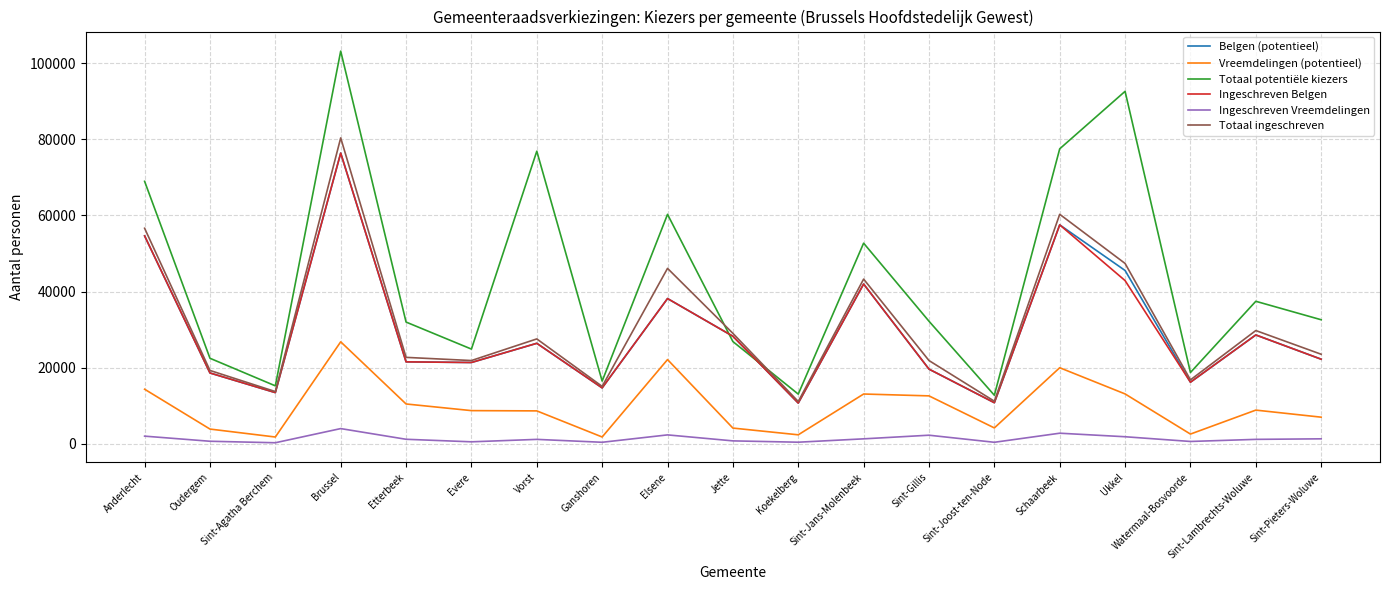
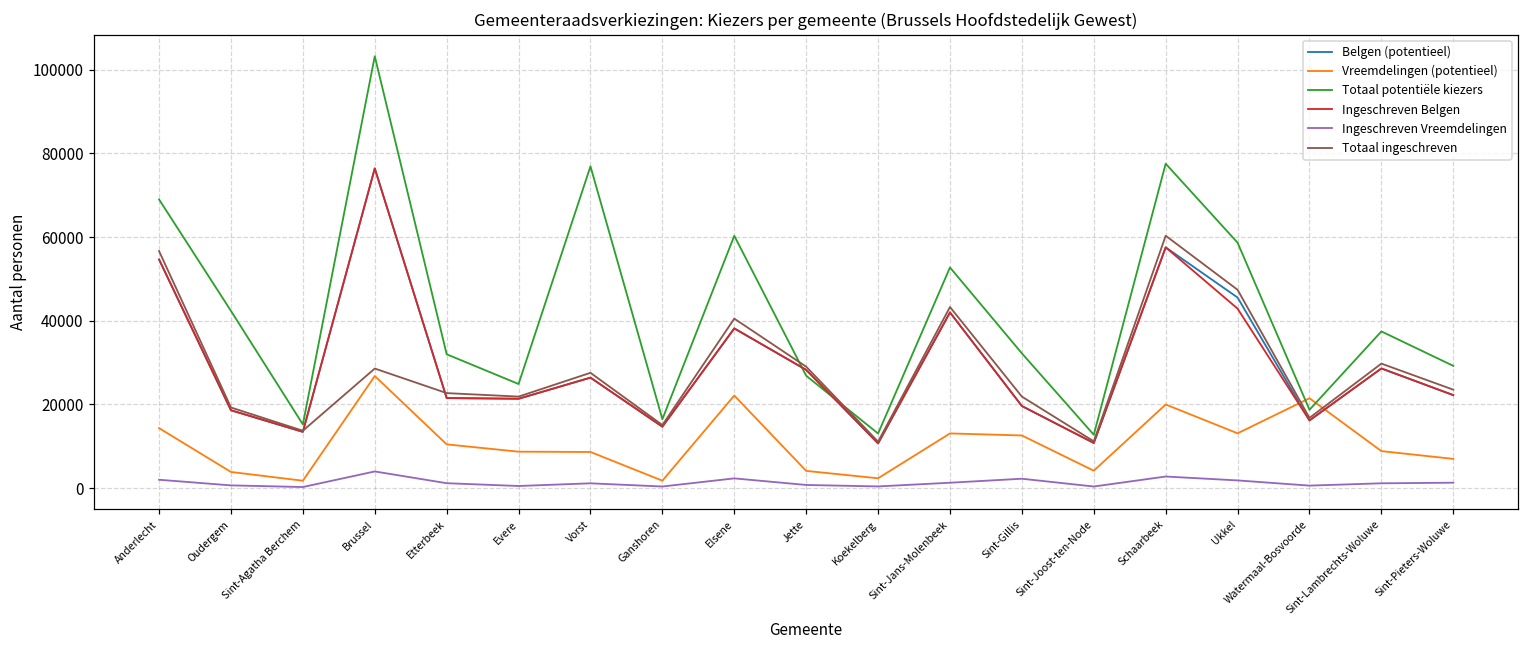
Totaal potentiële kiezers, Oudergem: 22000 -> 42000
Totaal ingeschreven, Brussel: 80000 -> 29000
Totaal ingeschreven, Elsene: 46000 -> 41000
Totaal potentiële kiezers, Ukkel: 93000 -> 59000
Vreemdelingen (potentieel), Watermaal-Bosvoorde: 3000 -> 21000
Totaal potentiële kiezers, Sint-Pieters-Woluwe: 33000 -> 29000
